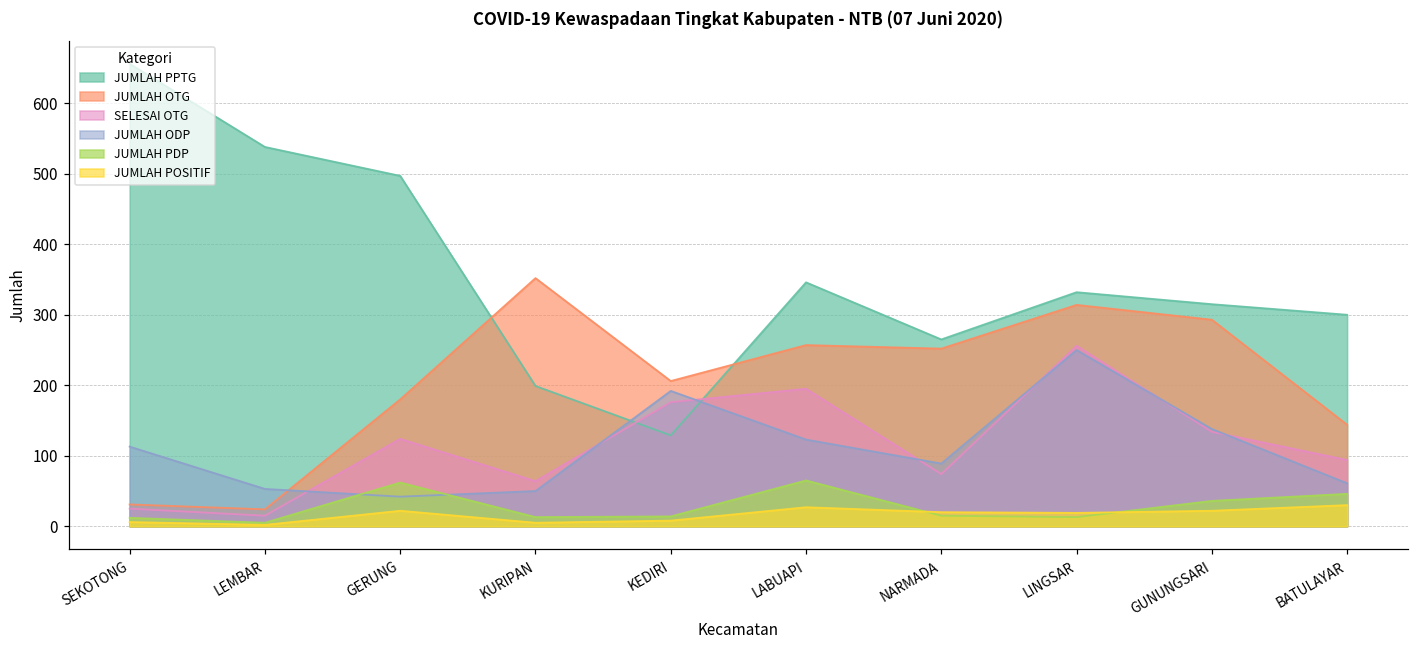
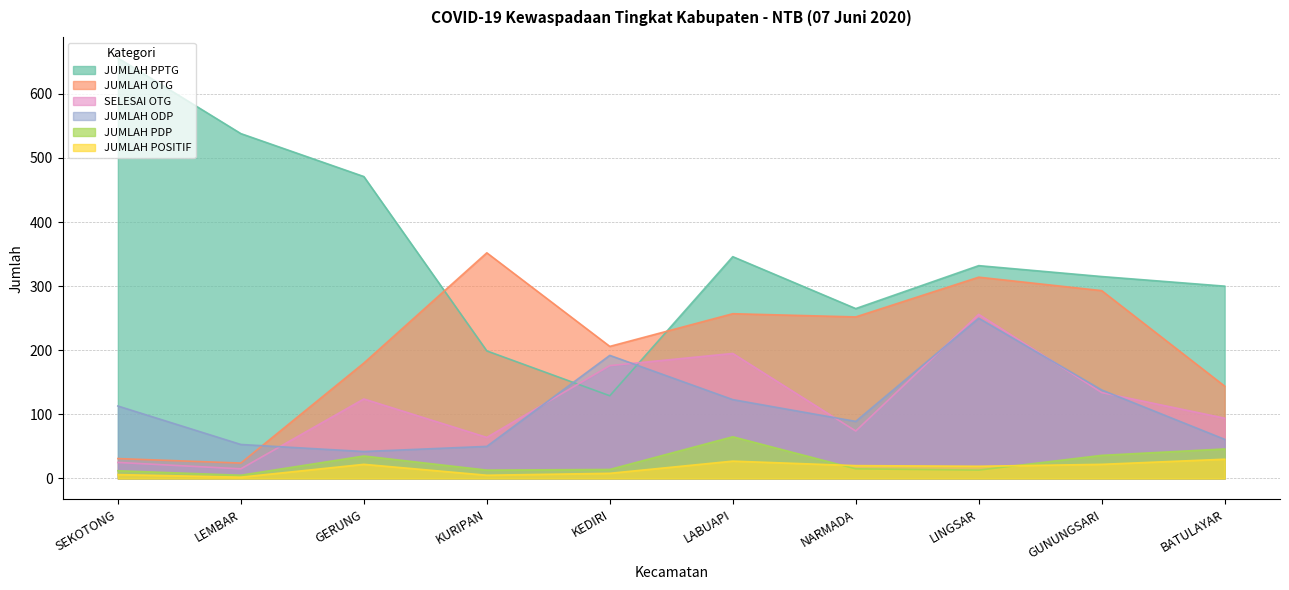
JUMLAH PPTG, GERUNG: 500 -> 470
JUMLAH PDP, GERUNG: 60 -> 40
